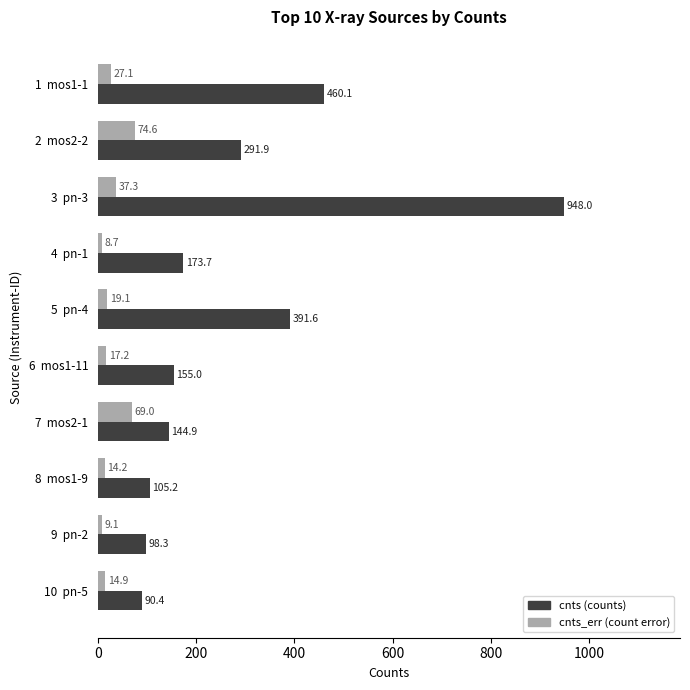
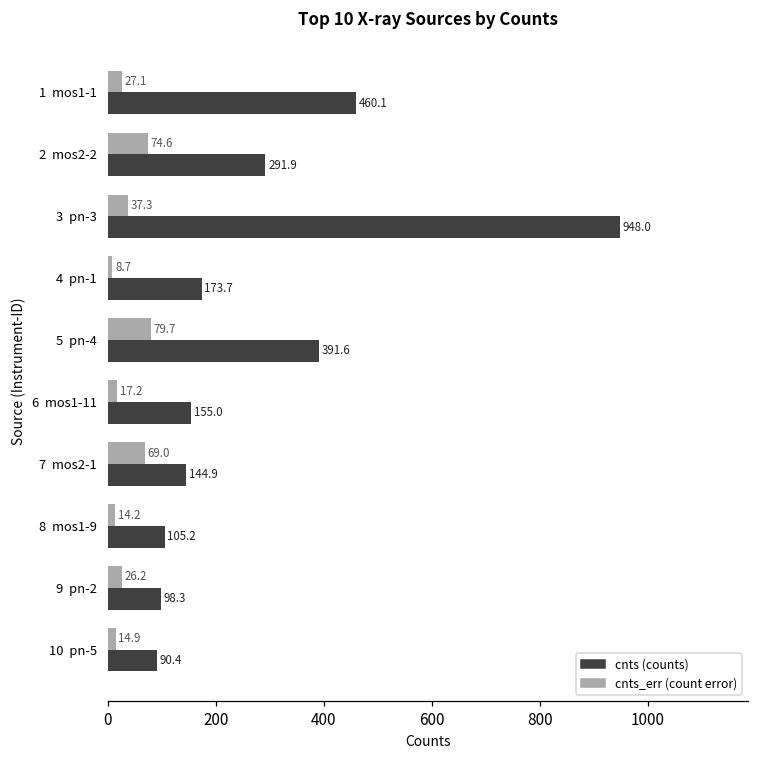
cnts_err (count error), 5 pn-4: 19.1 -> 79.7
cnts_err (count error), 9 pn-2: 9.1 -> 26.2
